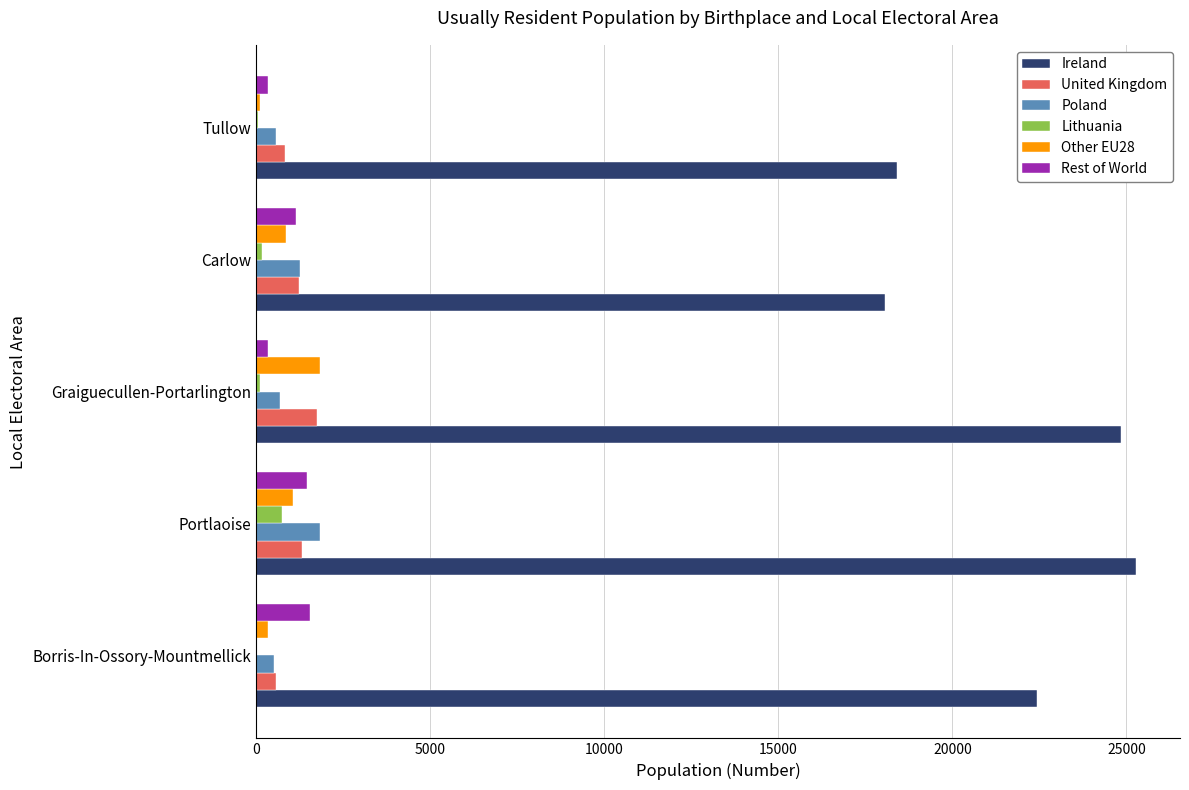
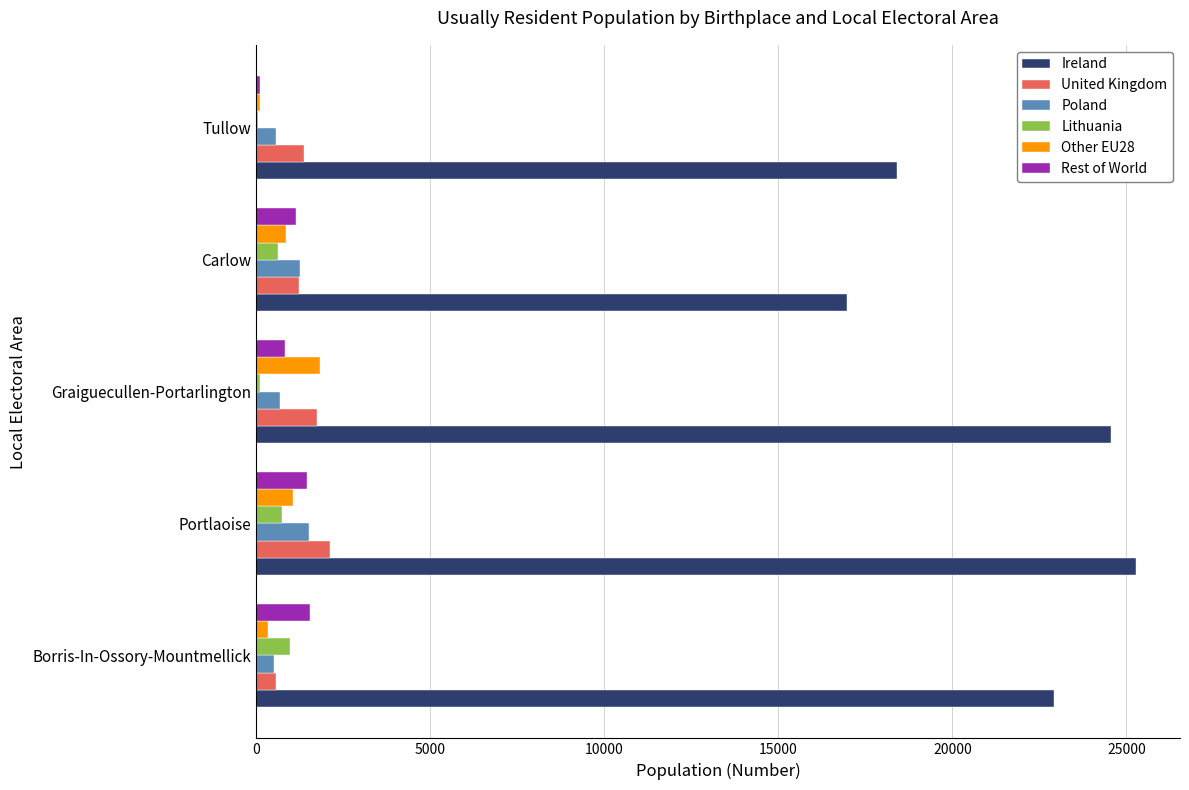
Rest of World, Tullow: 300 -> 100
United Kingdom, Tullow: 800 -> 1400
Lithuania, Carlow: 200 -> 600
Ireland, Carlow: 18100 -> 17000
Rest of World, Graiguecullen-Portarlington: 400 -> 800
Ireland, Graiguecullen-Portarlington: 24800 -> 24600
Poland, Portlaoise: 1800 -> 1500
United Kingdom, Portlaoise: 1300 -> 2100
Lithuania, Borris-In-Ossory-Mountmellick: 0 -> 1000
Ireland, Borris-In-Ossory-Mountmellick: 22400 -> 22900
